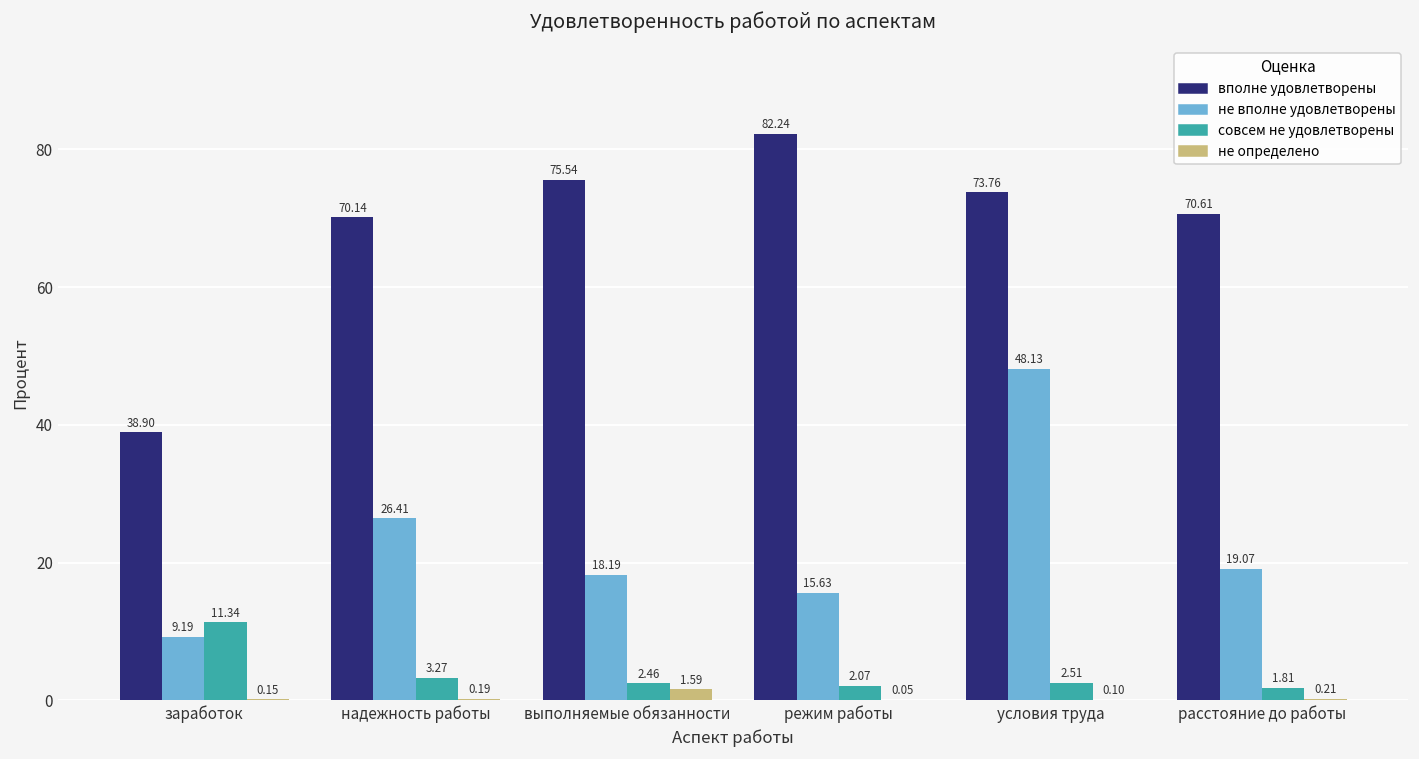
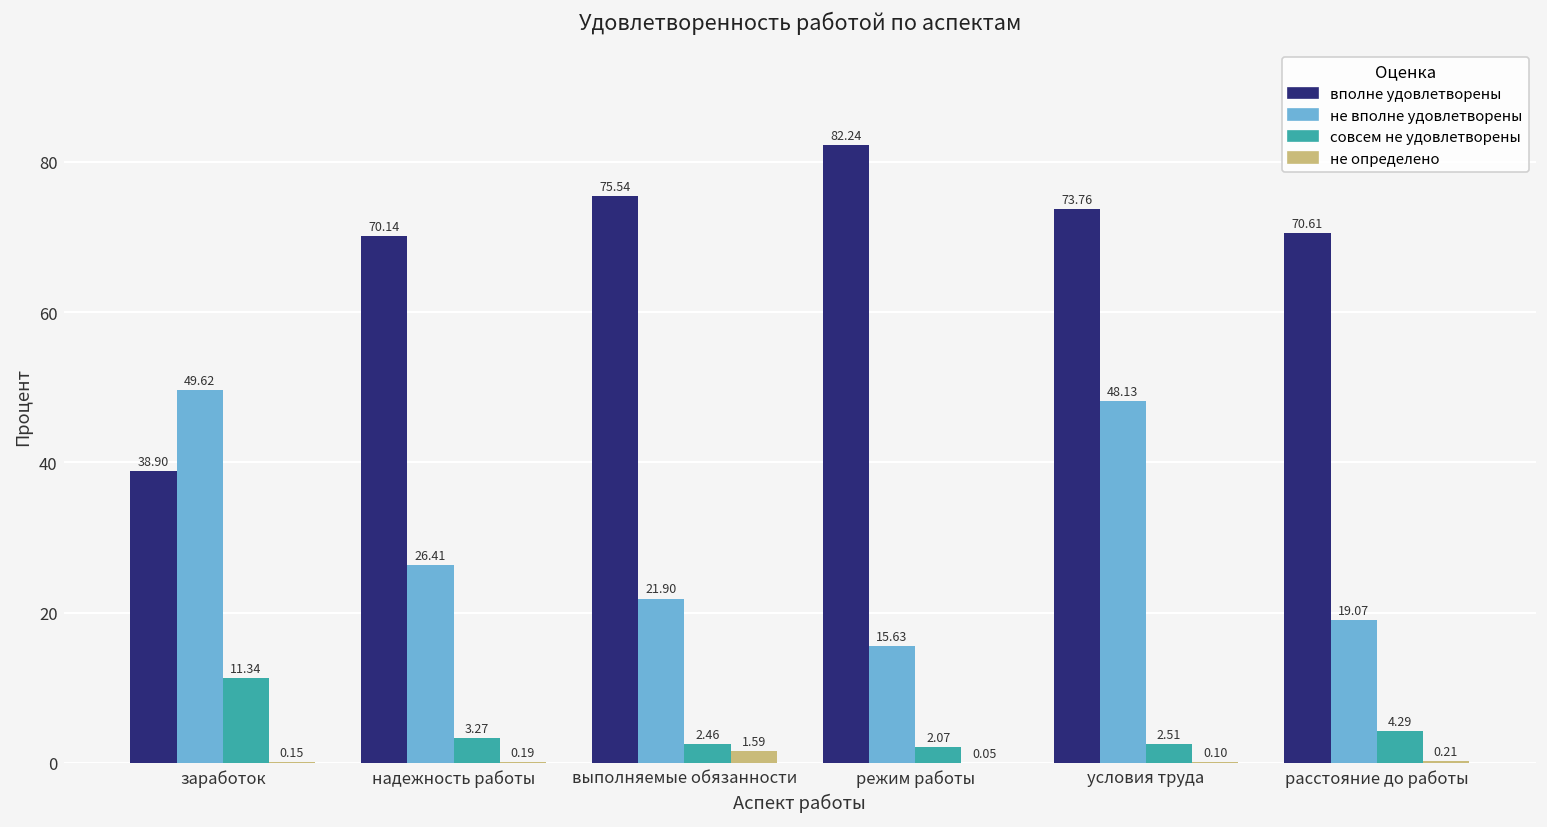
не вполне удовлетворены, заработок: 9.19 -> 49.62
не вполне удовлетворены, выполняемые обязанности: 18.19 -> 21.90
совсем не удовлетворены, расстояние до работы: 1.81 -> 4.29
